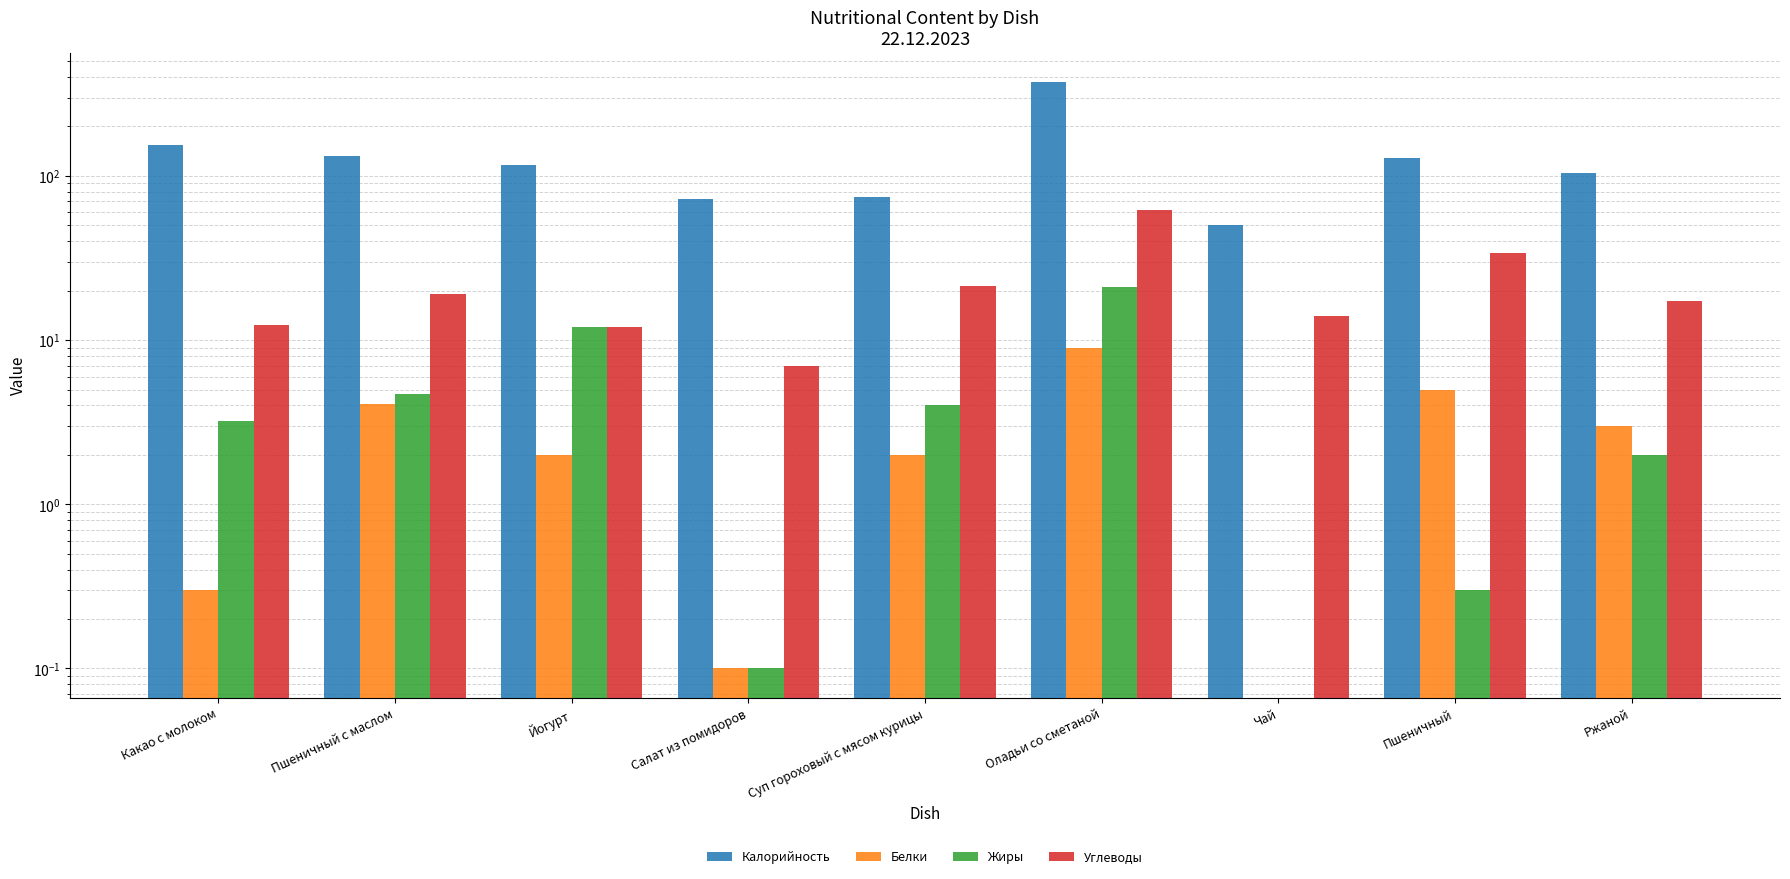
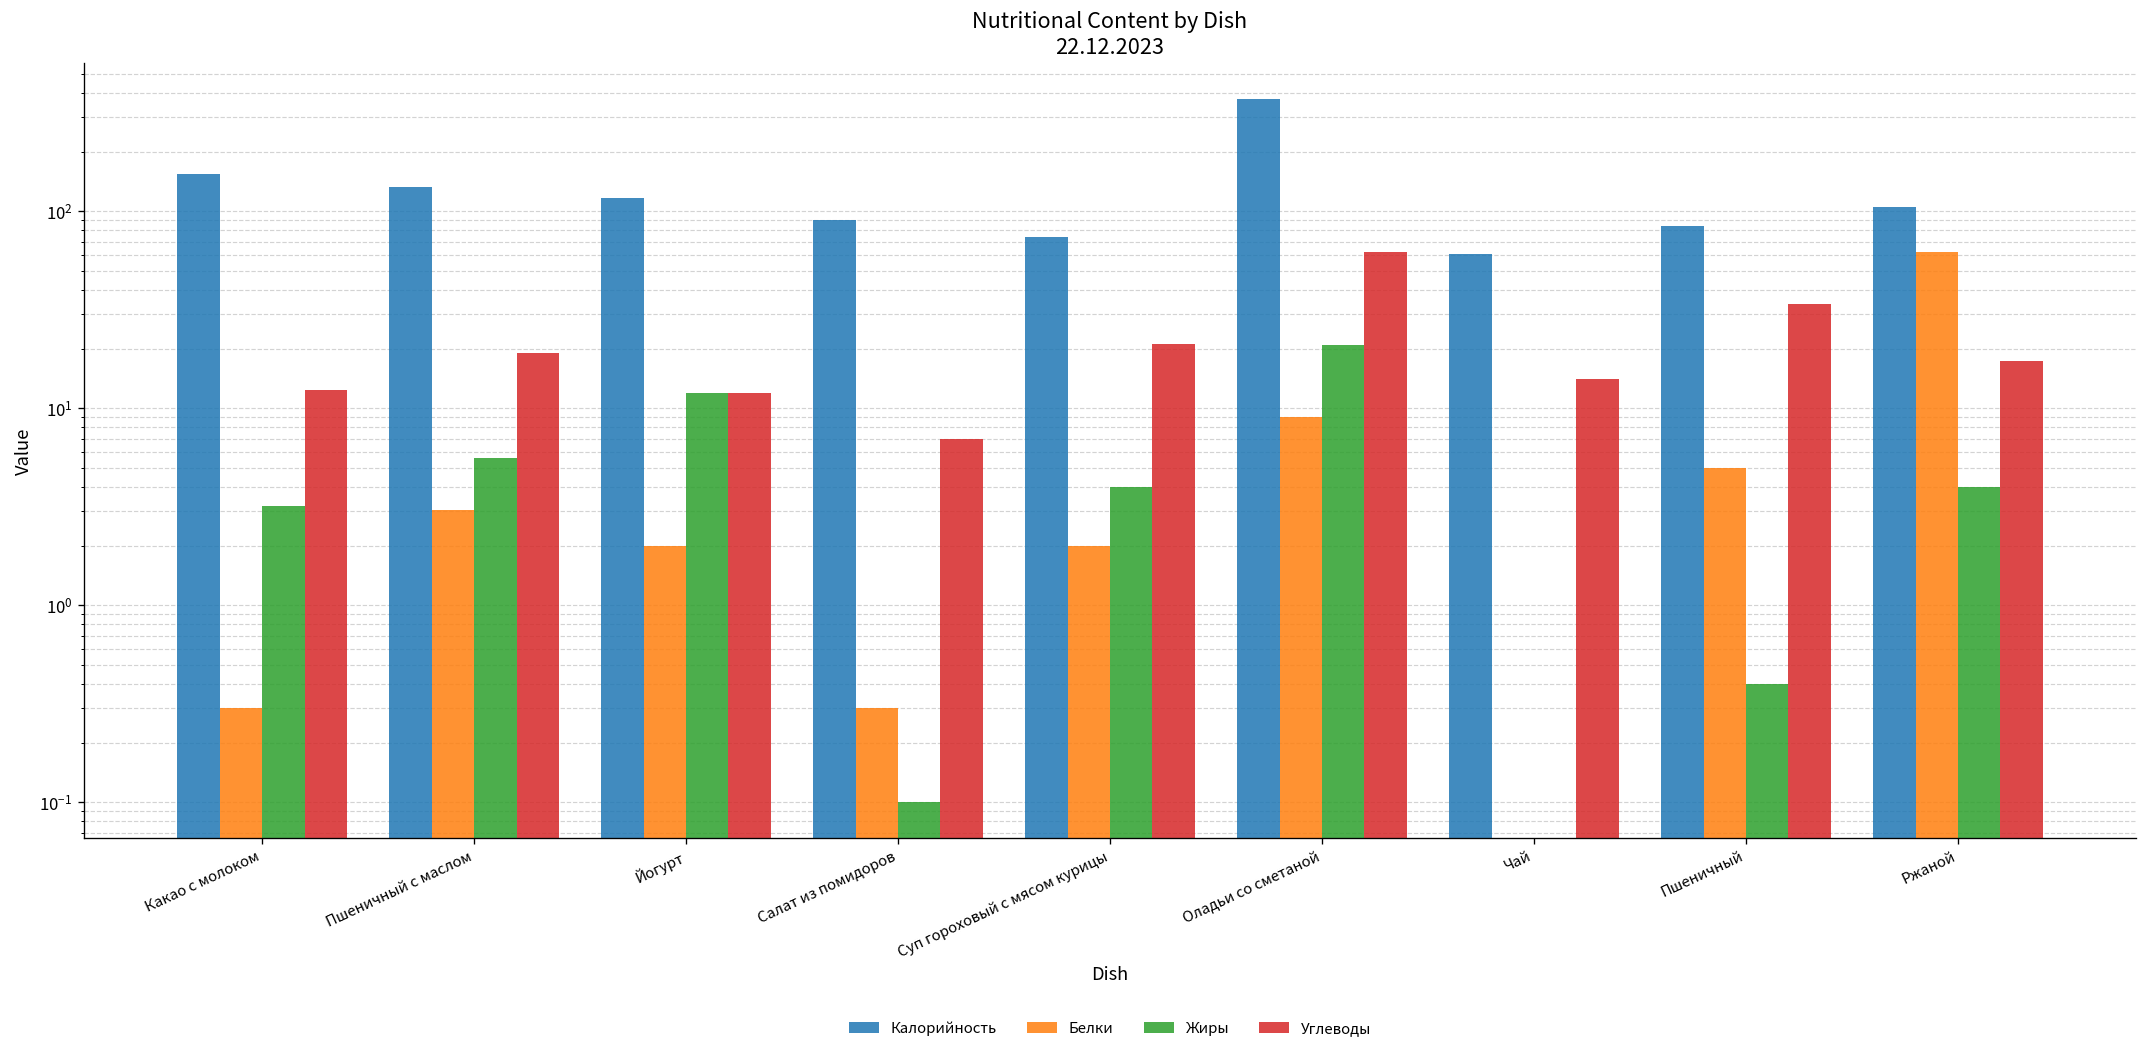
Белки, Пшеничный с маслом: 4.1 -> 3.0
Жиры, Пшеничный с маслом: 4.7 -> 5.6
Калорийность, Салат из помидоров: 70 -> 90
Белки, Салат из помидоров: 0.1 -> 0.3
Калорийность, Чай: 50 -> 61
Калорийность, Пшеничный: 130 -> 80
Жиры, Пшеничный: 0.3 -> 0.4
Белки, Ржаной: 3 -> 62
Жиры, Ржаной: 2 -> 4
